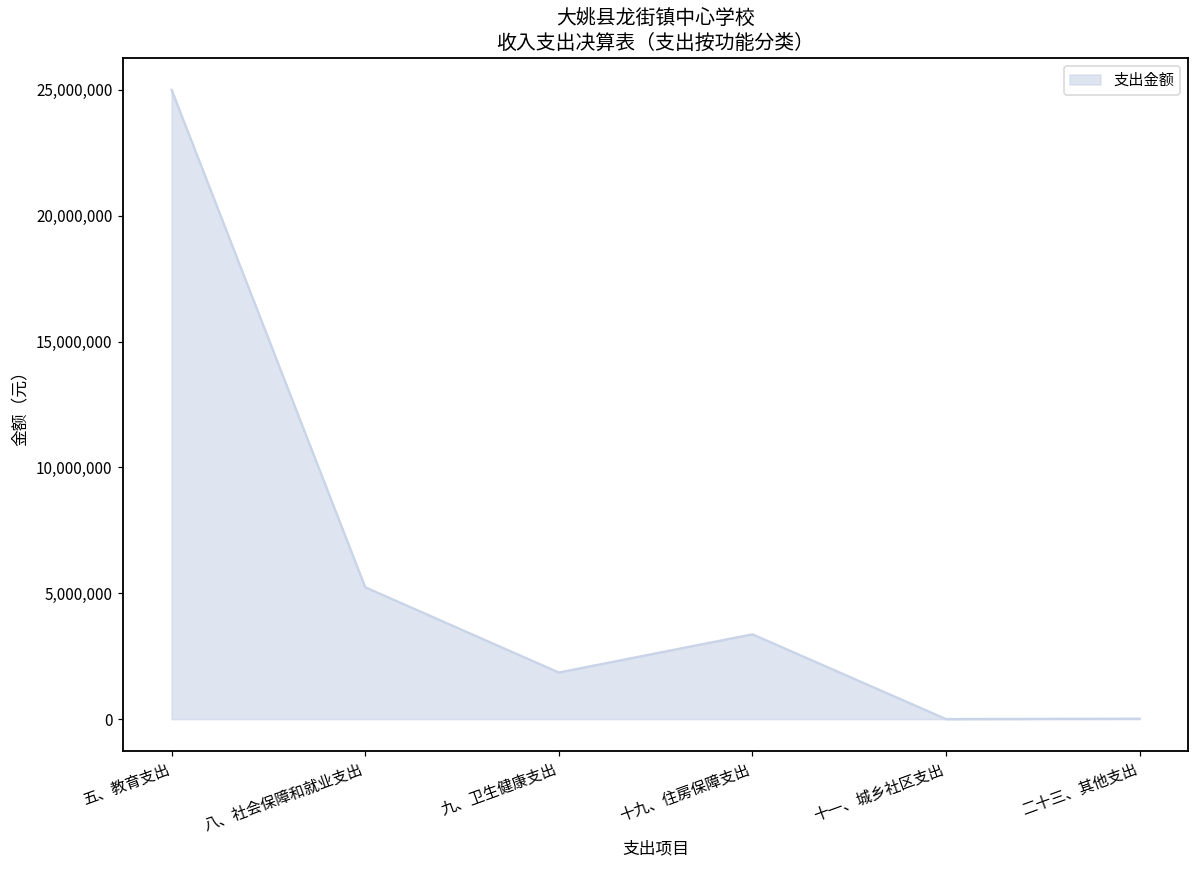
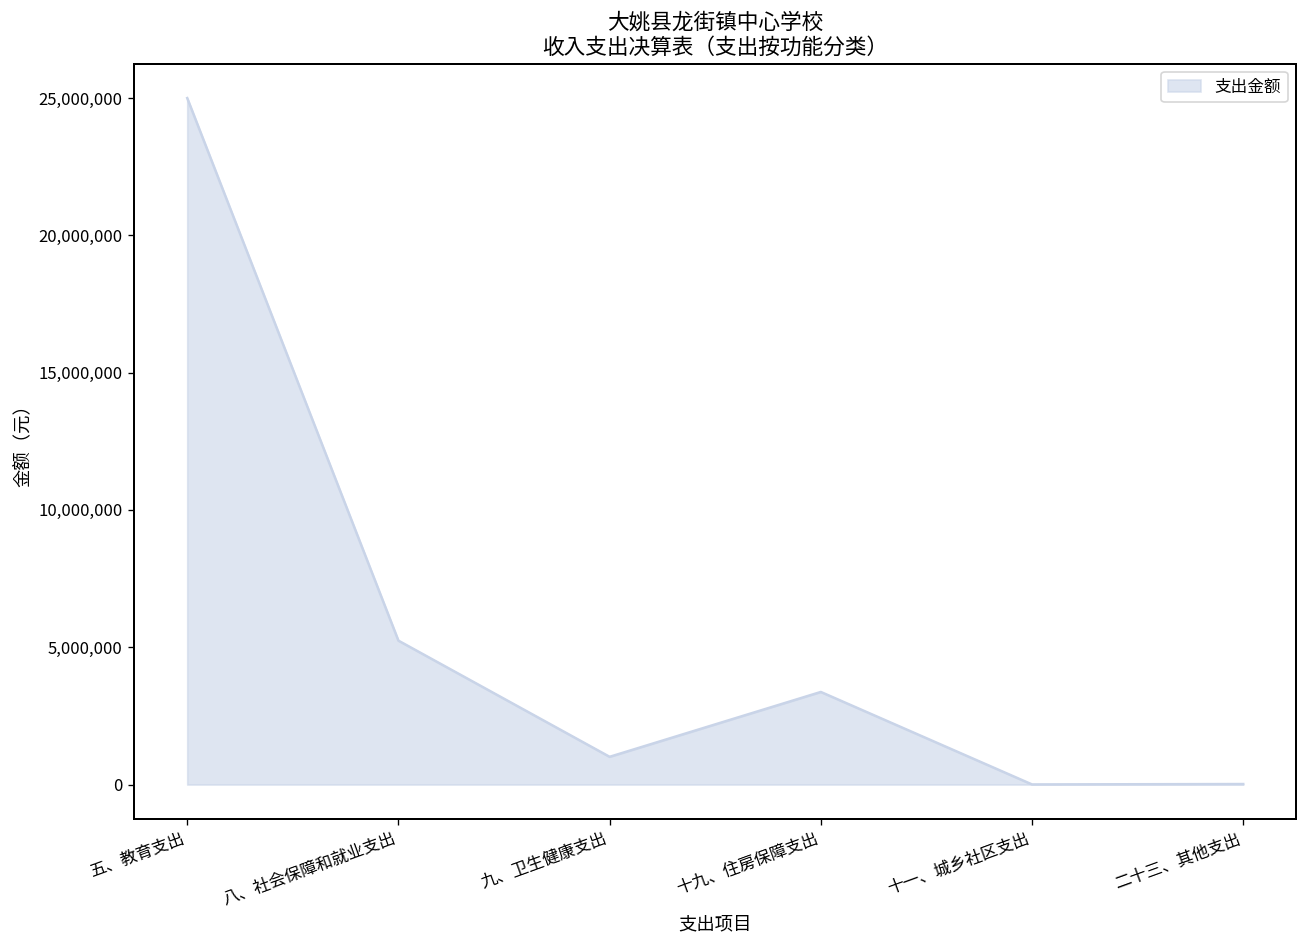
九、卫生健康支出: 1,900,000 -> 1,000,000
